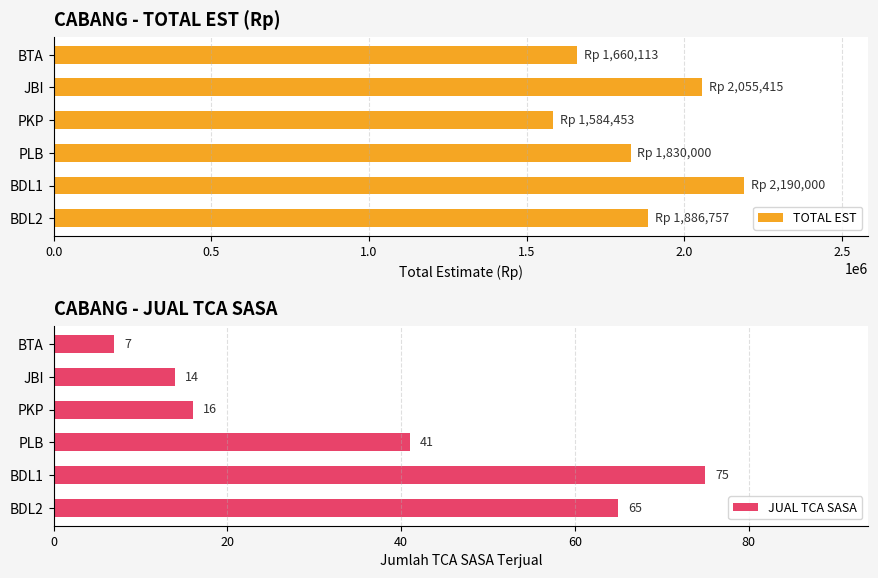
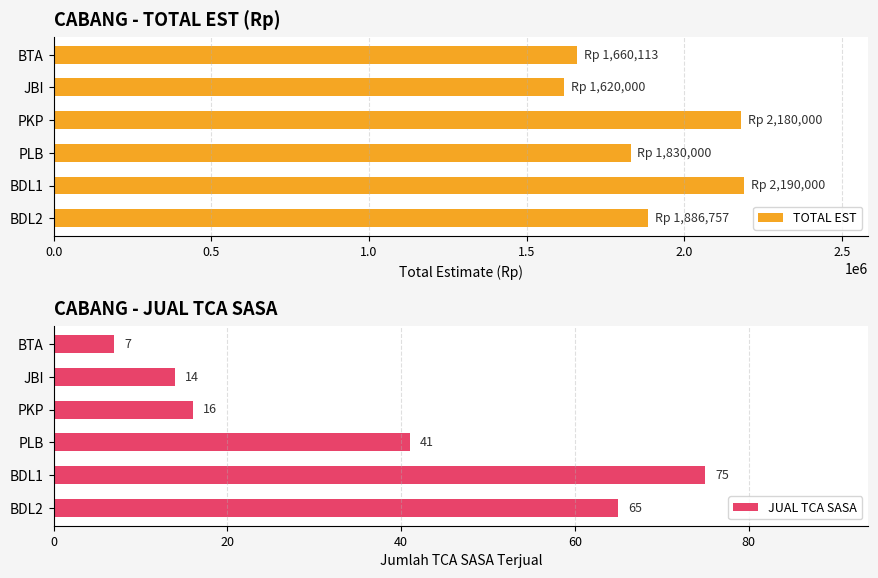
CABANG - TOTAL EST (Rp), JBI: 2,055,415 -> 1,620,000
CABANG - TOTAL EST (Rp), PKP: 1,584,453 -> 2,180,000
